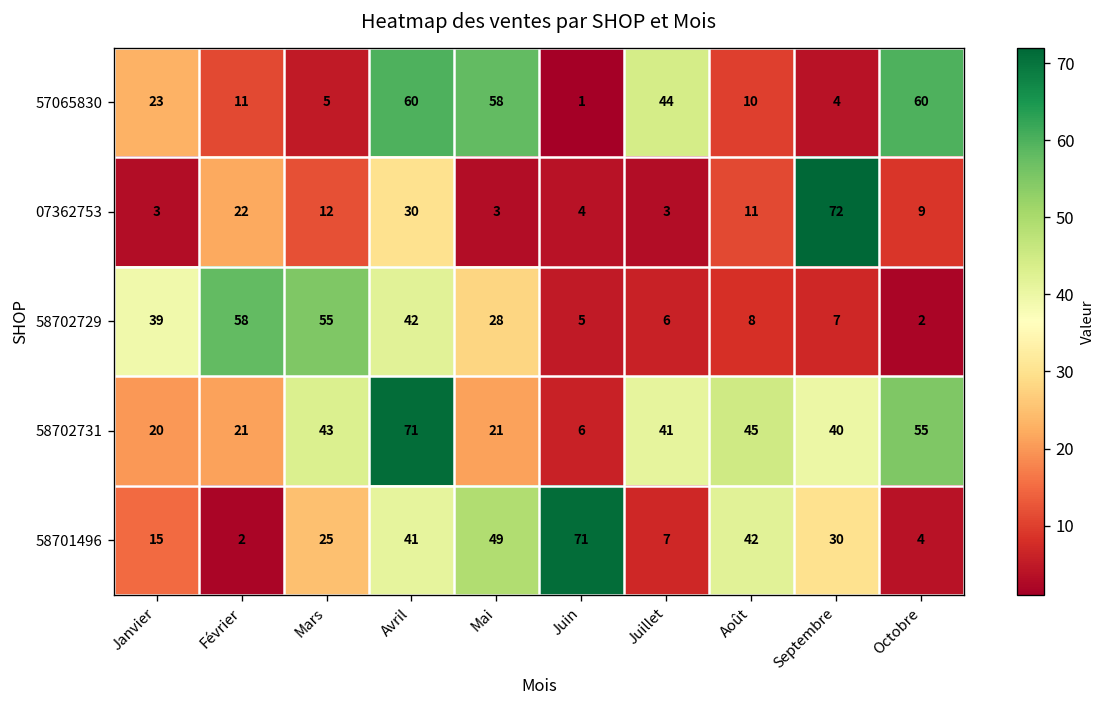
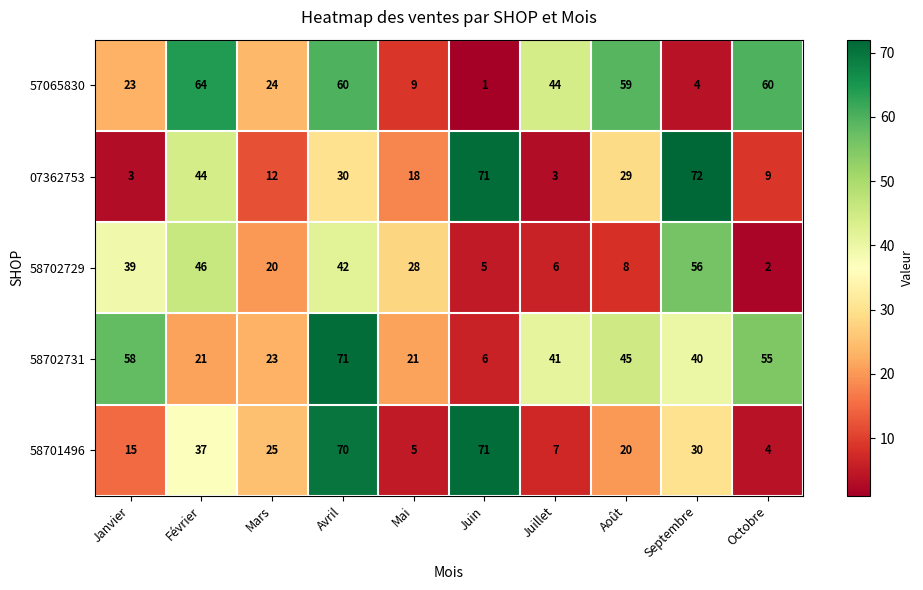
57065830, Février: 11 -> 64
57065830, Mars: 5 -> 24
57065830, Mai: 58 -> 9
57065830, Août: 10 -> 59
07362753, Février: 22 -> 44
07362753, Mai: 3 -> 18
07362753, Juin: 4 -> 71
07362753, Août: 11 -> 29
58702729, Février: 58 -> 46
58702729, Mars: 55 -> 20
58702729, Septembre: 7 -> 56
58702731, Janvier: 20 -> 58
58702731, Mars: 43 -> 23
58701496, Février: 2 -> 37
58701496, Avril: 41 -> 70
58701496, Mai: 49 -> 5
58701496, Août: 42 -> 20
